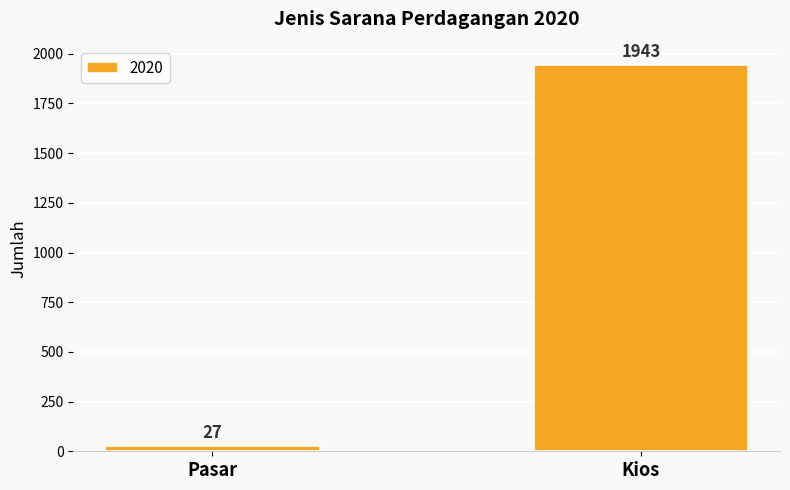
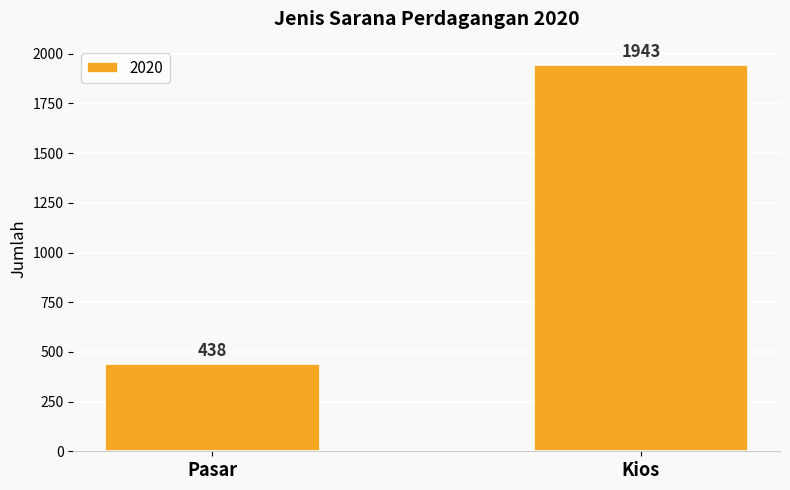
Pasar: 27 -> 438
